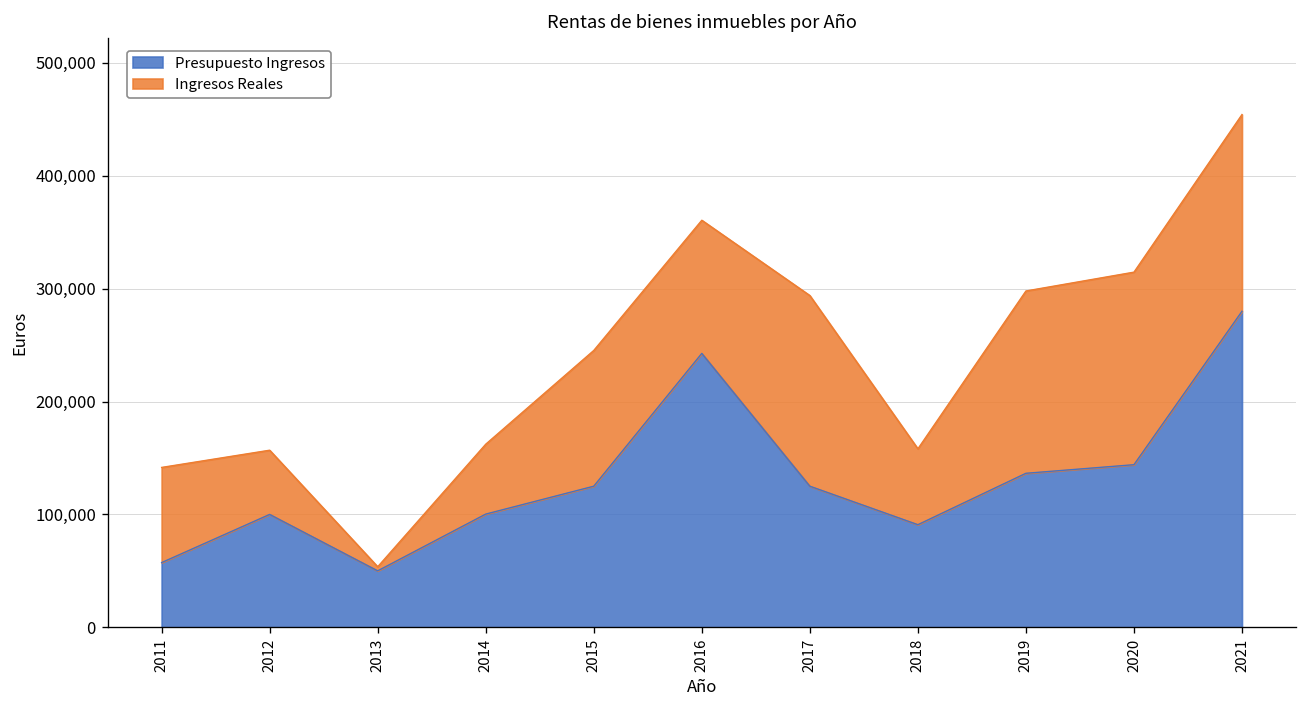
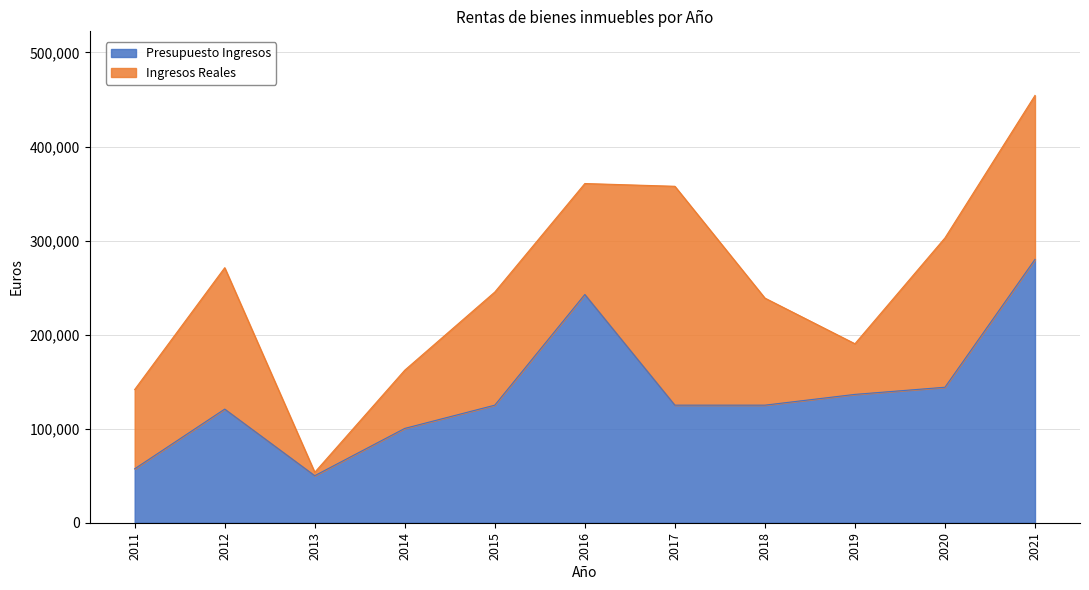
Presupuesto Ingresos, 2012: 100,000 -> 120,000
Ingresos Reales, 2012: 60,000 -> 150,000
Ingresos Reales, 2017: 170,000 -> 230,000
Presupuesto Ingresos, 2018: 90,000 -> 130,000
Ingresos Reales, 2018: 70,000 -> 110,000
Ingresos Reales, 2019: 160,000 -> 50,000
Ingresos Reales, 2020: 170,000 -> 160,000
